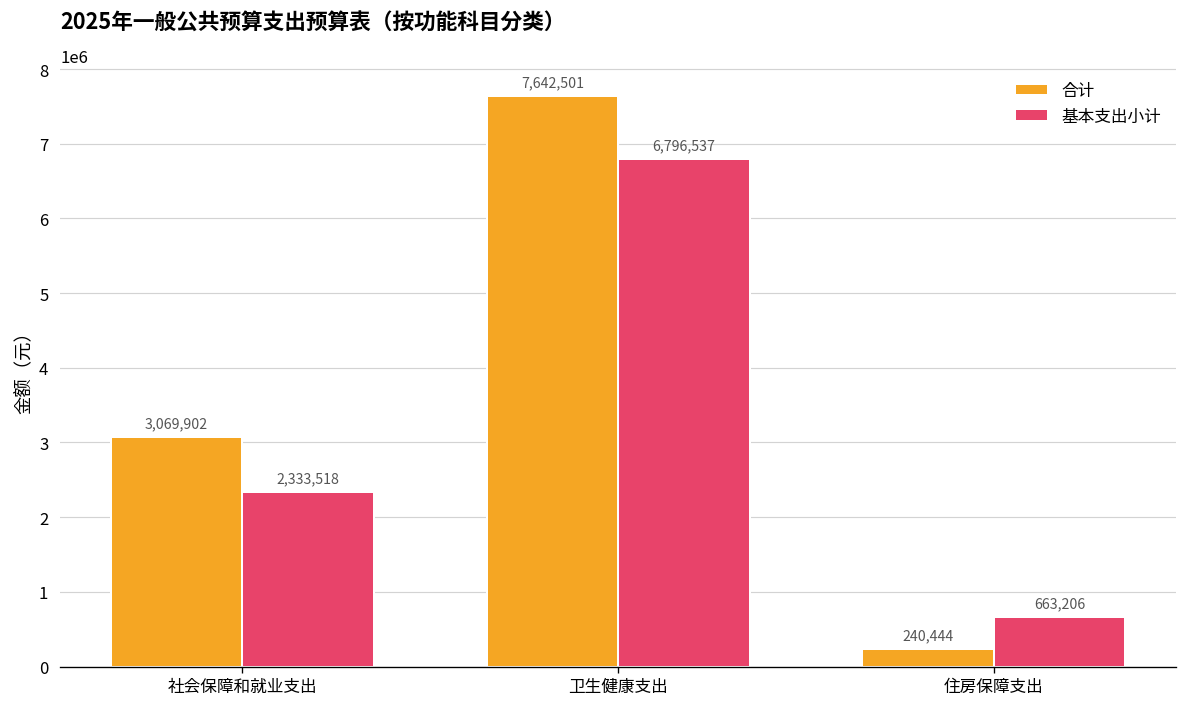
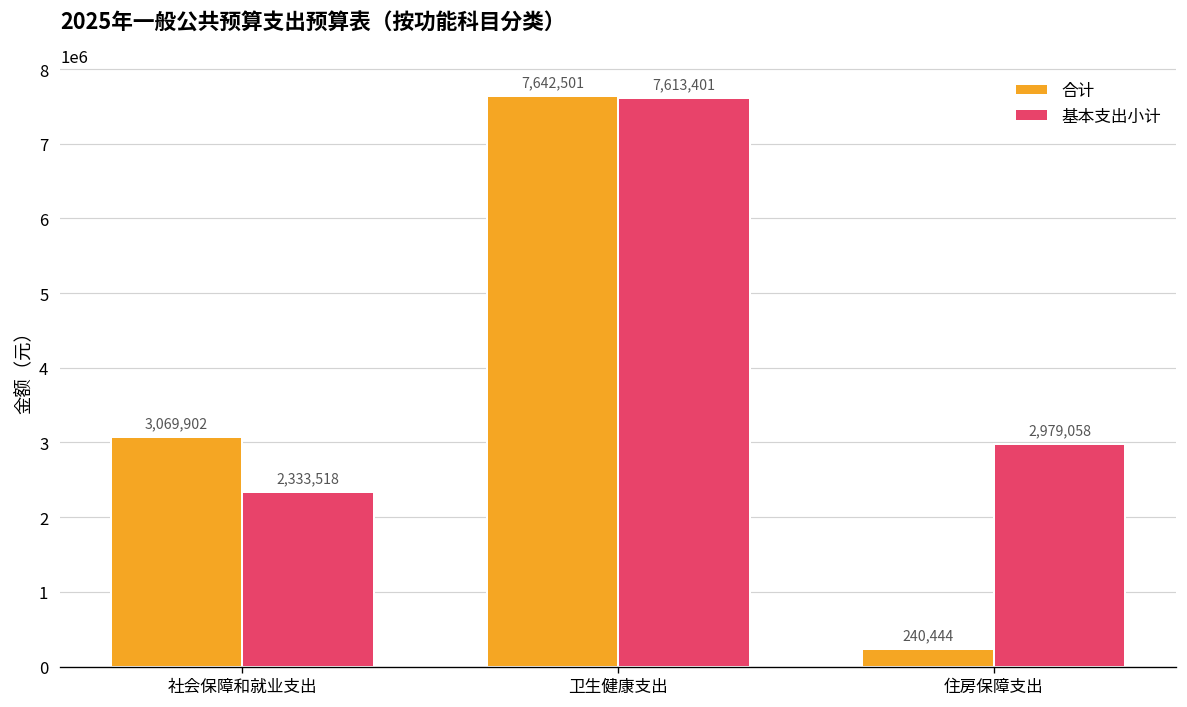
基本支出小计, 卫生健康支出: 6,796,537 -> 7,613,401
基本支出小计, 住房保障支出: 663,206 -> 2,979,058
